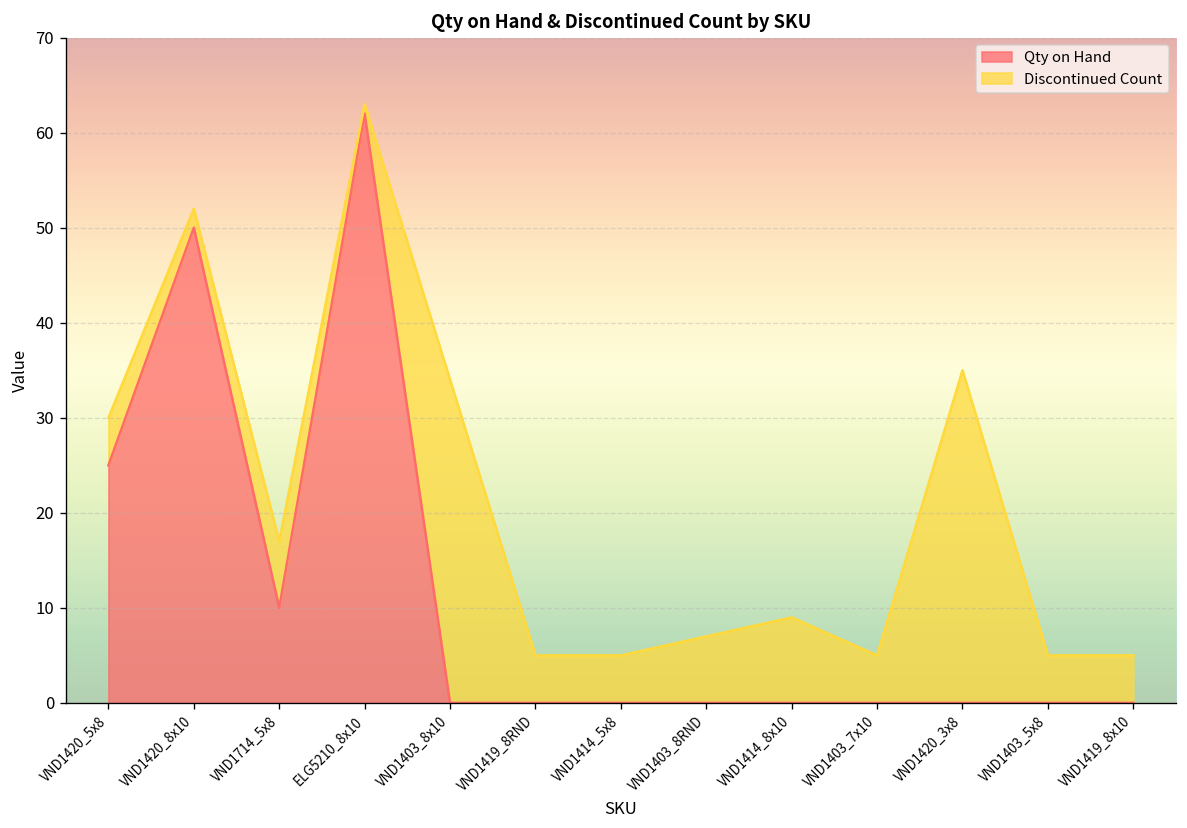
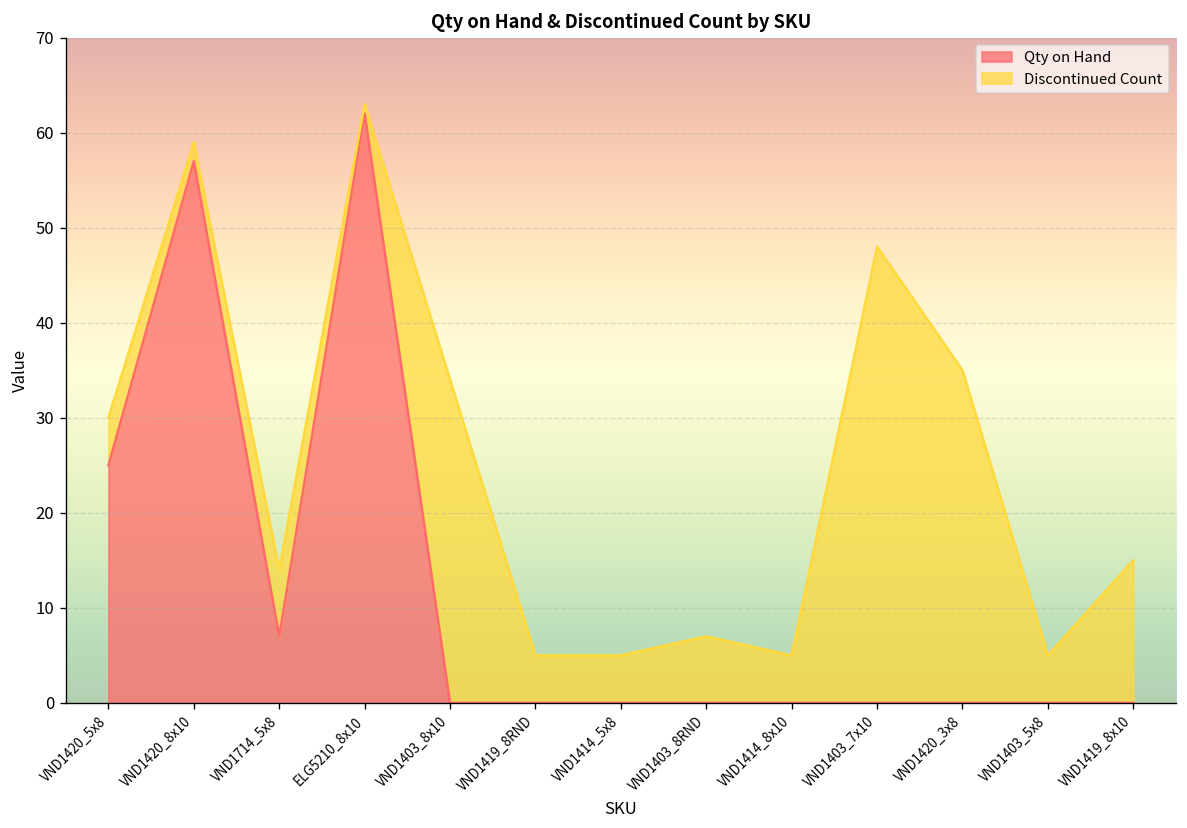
Qty on Hand, VND1420_8x10: 50 -> 57
Qty on Hand, VND1714_5x8: 10 -> 7
Discontinued Count, VND1414_8x10: 9 -> 5
Discontinued Count, VND1403_7x10: 5 -> 48
Discontinued Count, VND1419_8x10: 5 -> 15
